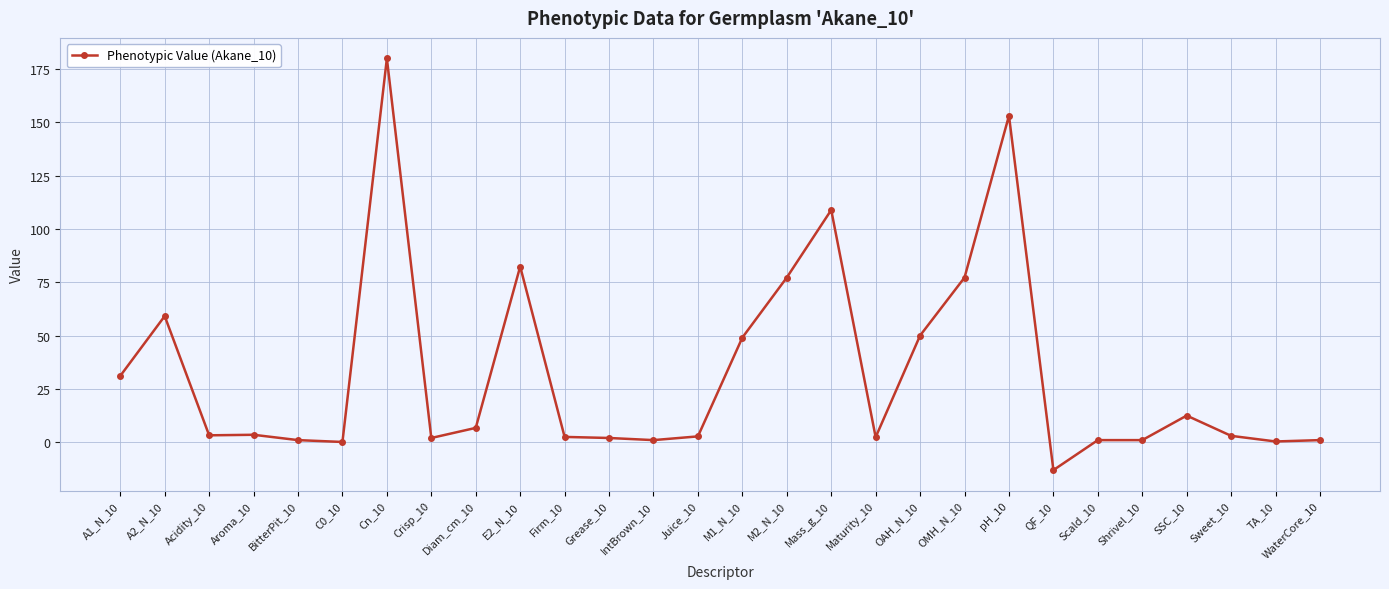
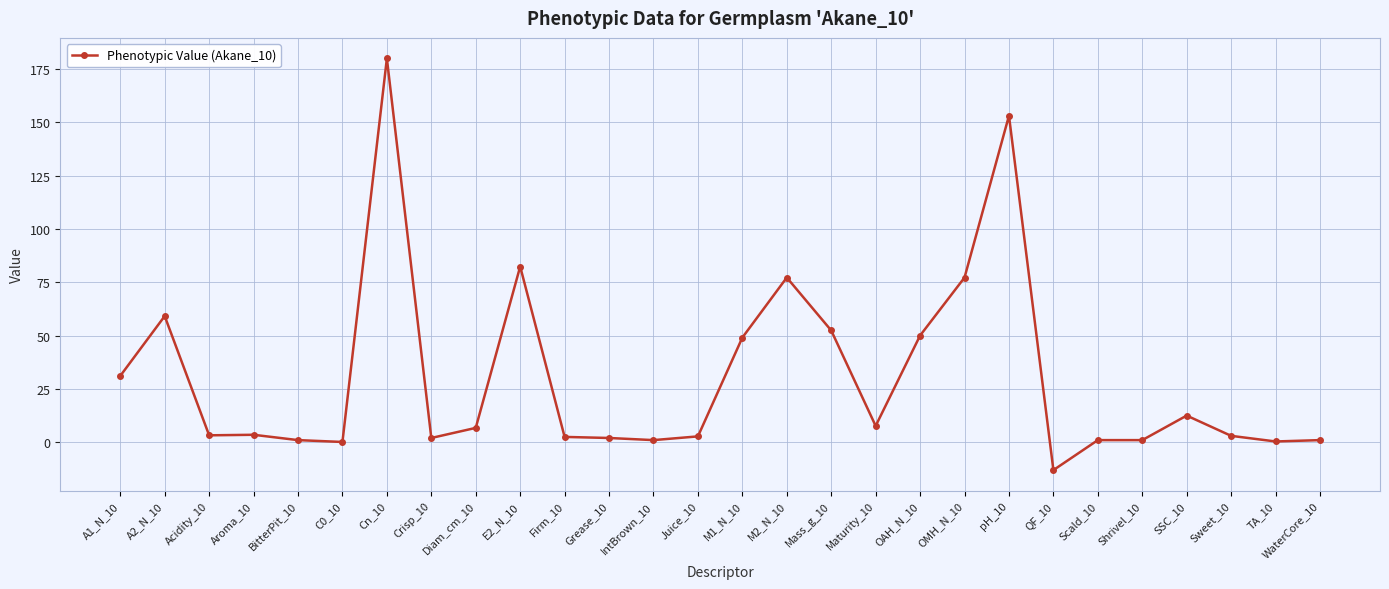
Mass_g_10: 109 -> 52
Maturity_10: 2 -> 8
